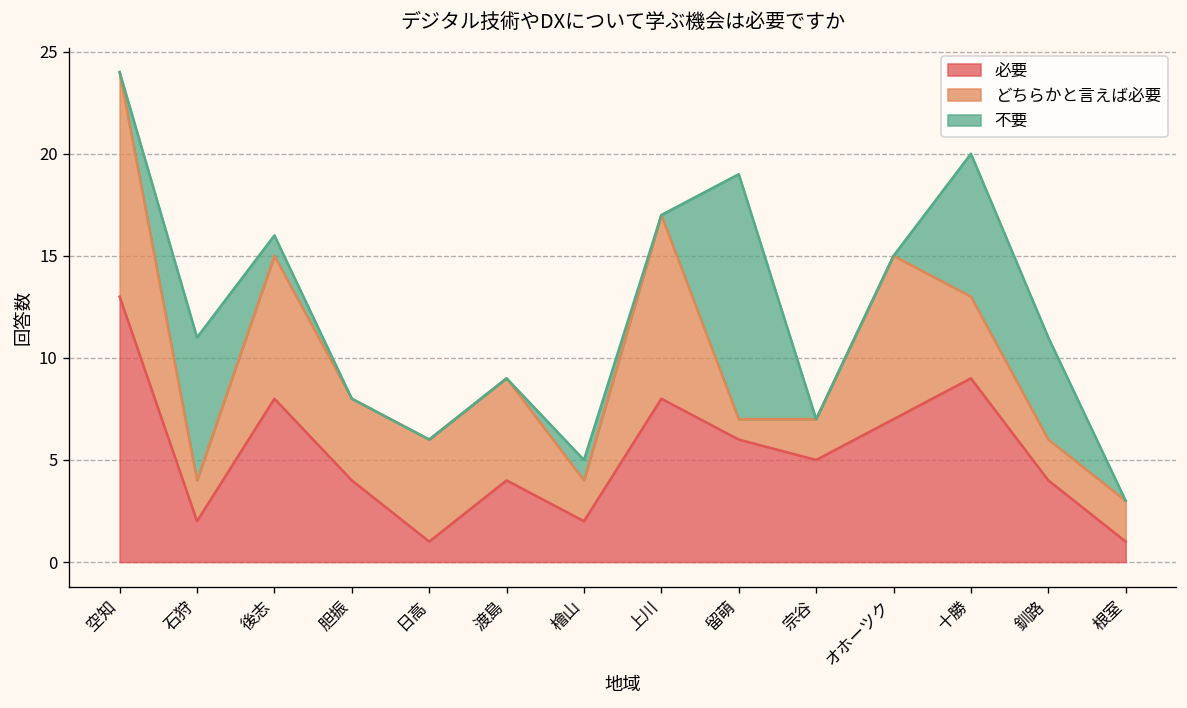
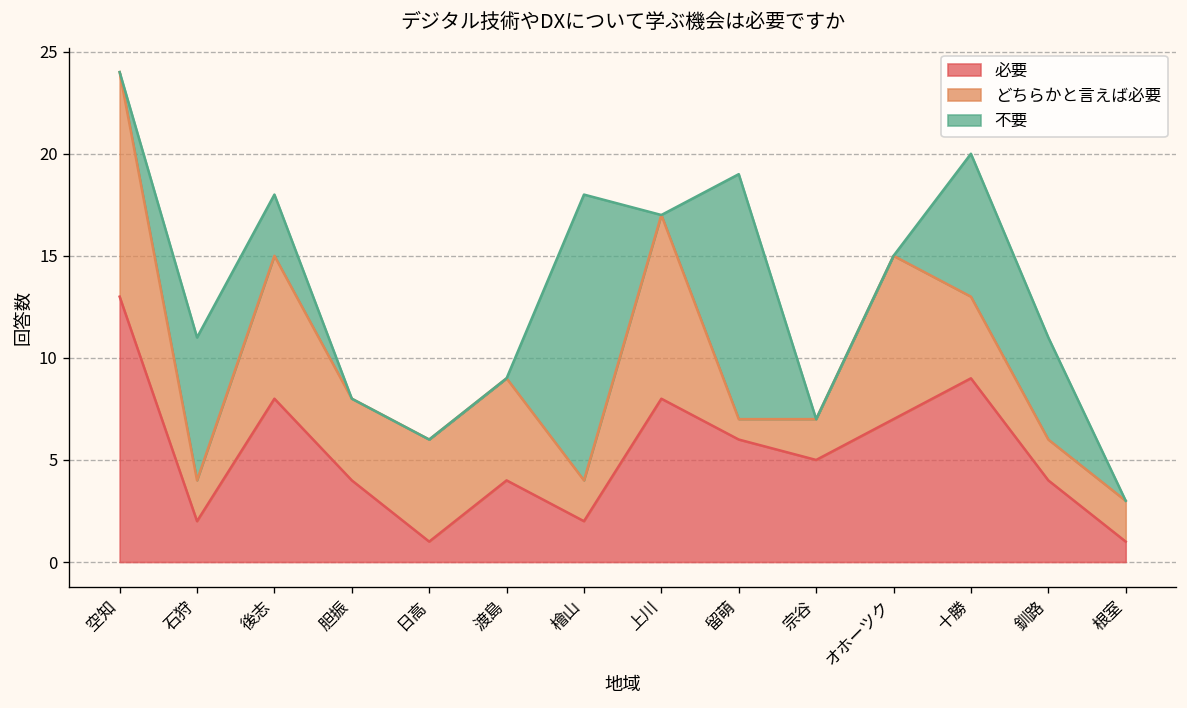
不要, 後志: 1 -> 3
不要, 檜山: 1 -> 14
